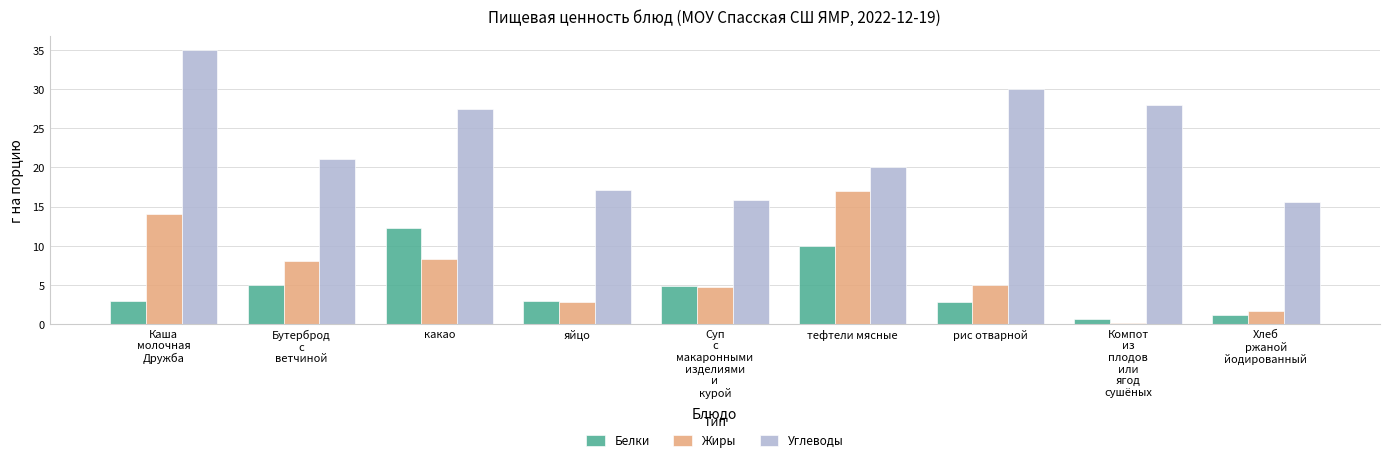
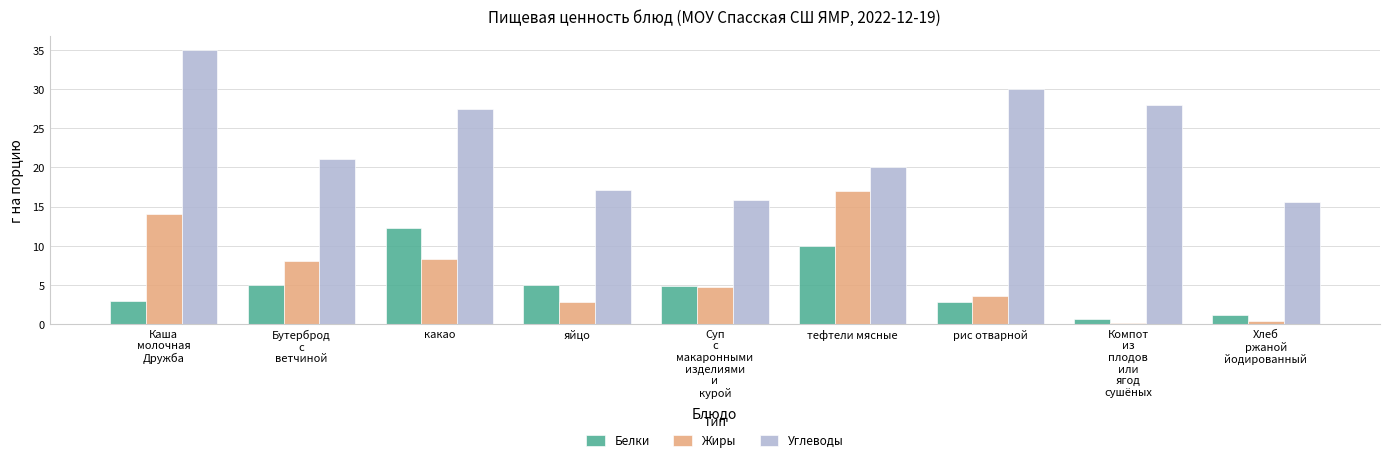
Белки, яйцо: 3 -> 5
Жиры, рис отварной: 5 -> 4
Жиры, Хлеб ржаной йодированный: 2 -> 0
